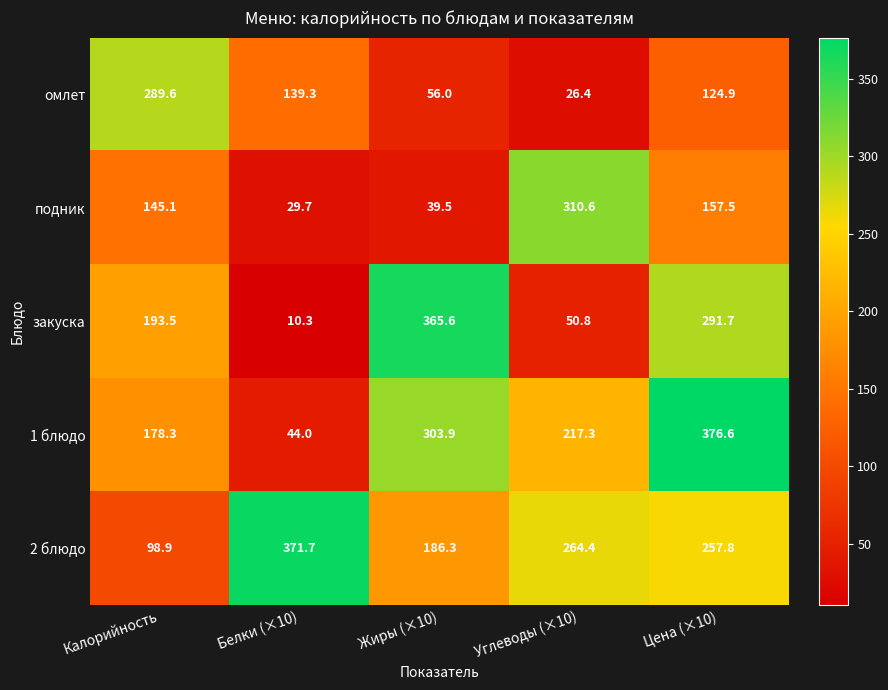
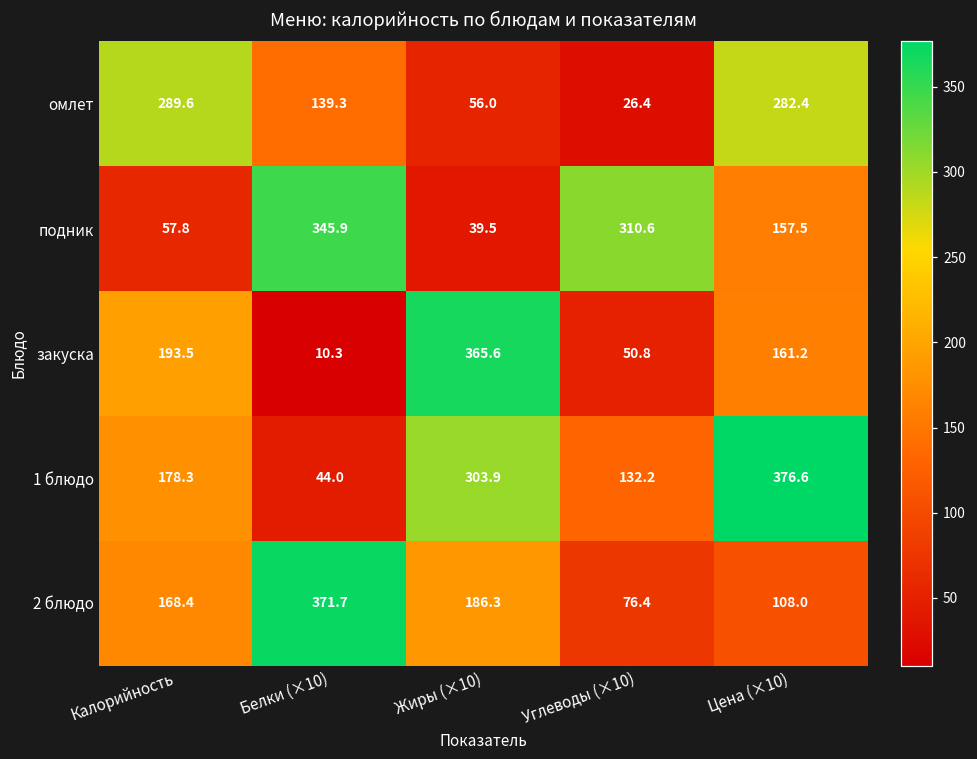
омлет, Цена (×10): 124.9 -> 282.4
подник, Калорийность: 145.1 -> 57.8
подник, Белки (×10): 29.7 -> 345.9
закуска, Цена (×10): 291.7 -> 161.2
1 блюдо, Углеводы (×10): 217.3 -> 132.2
2 блюдо, Калорийность: 98.9 -> 168.4
2 блюдо, Углеводы (×10): 264.4 -> 76.4
2 блюдо, Цена (×10): 257.8 -> 108.0
